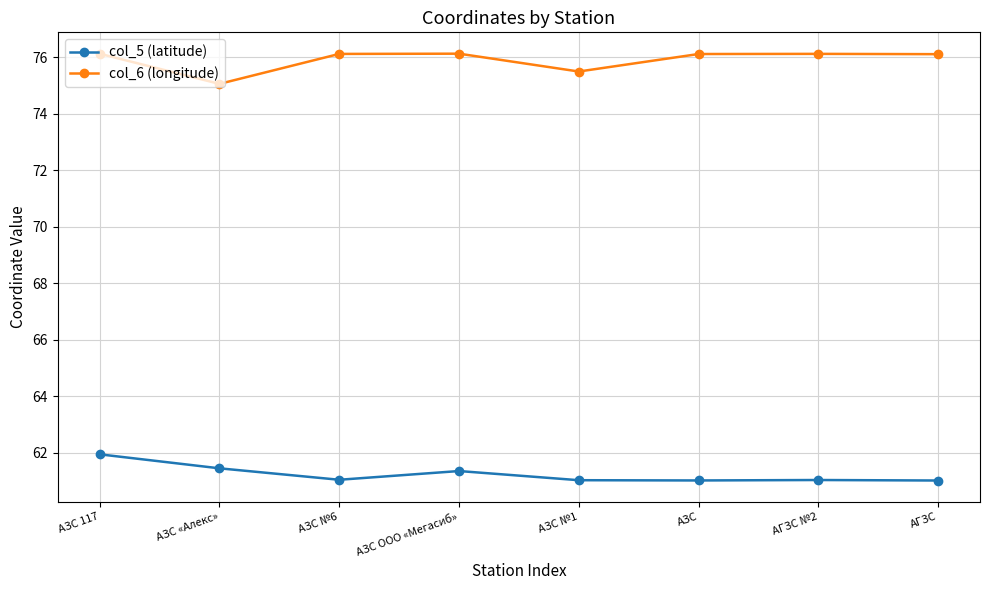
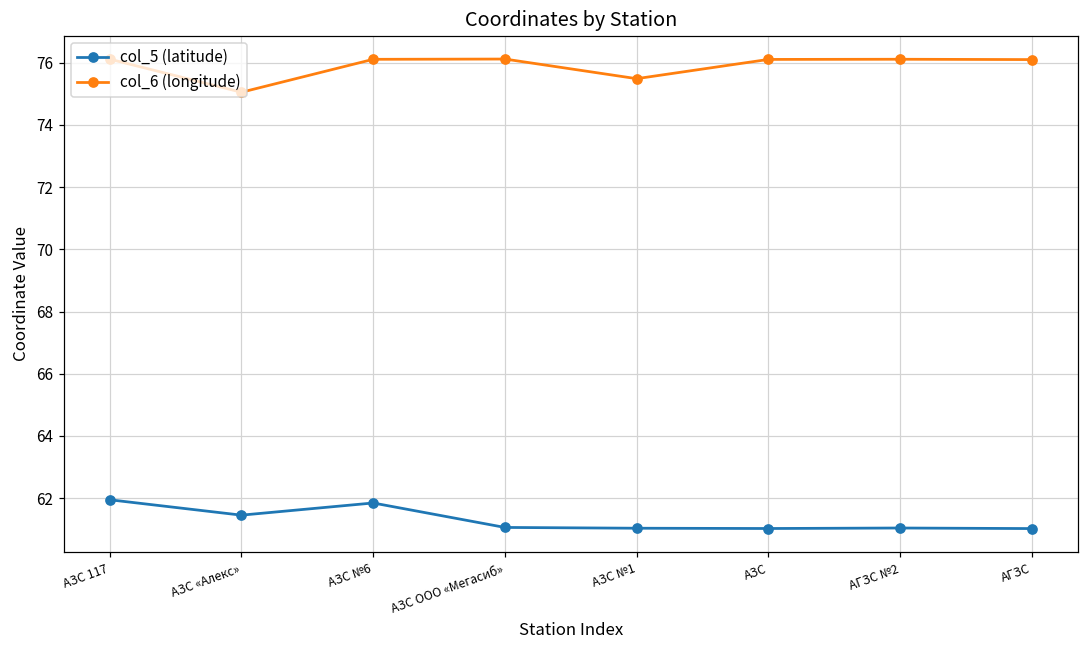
col_5 (latitude), АЗС №6: 61.1 -> 61.8
col_5 (latitude), АЗС ООО «Мегасиб»: 61.4 -> 61.1
